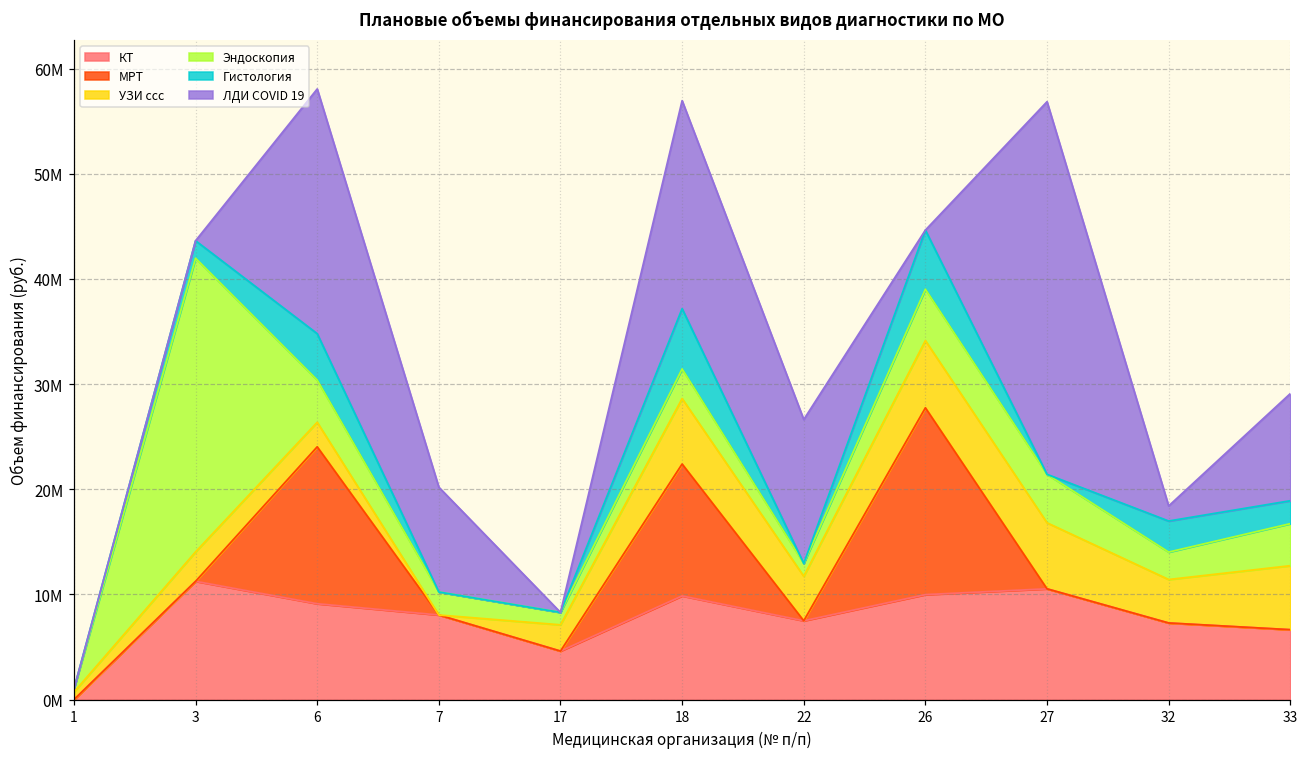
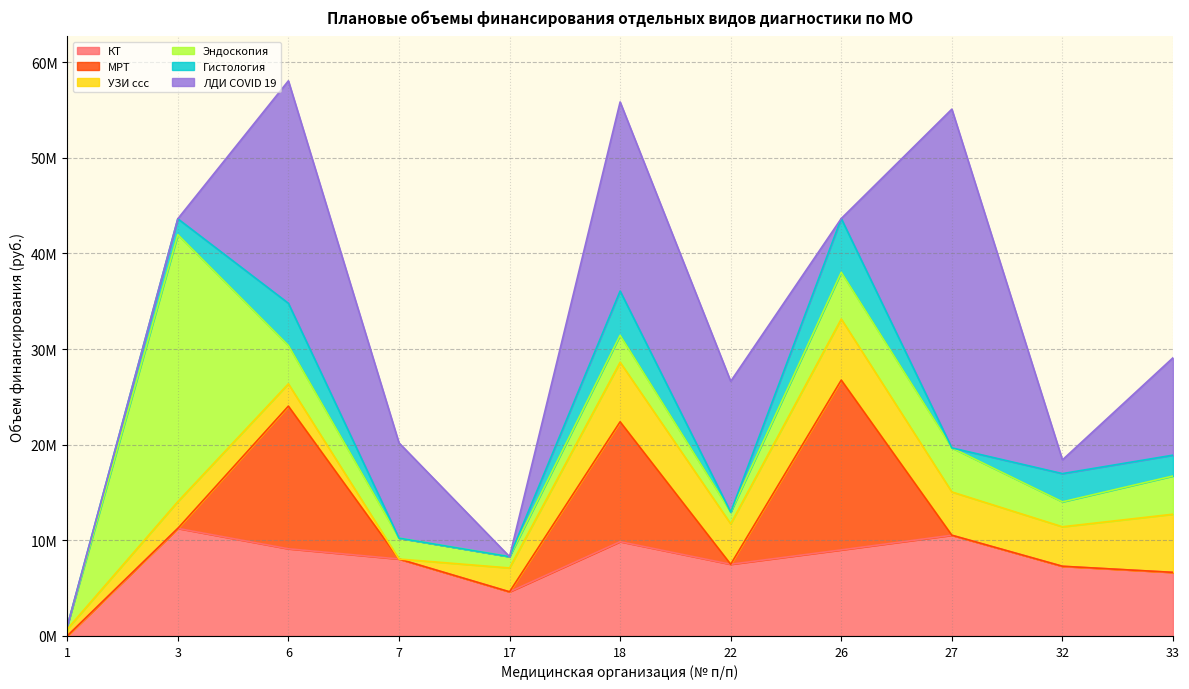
Гистология, 18: 6000000 -> 5000000
КТ, 26: 10000000 -> 9000000
УЗИ ссс, 27: 6000000 -> 5000000
